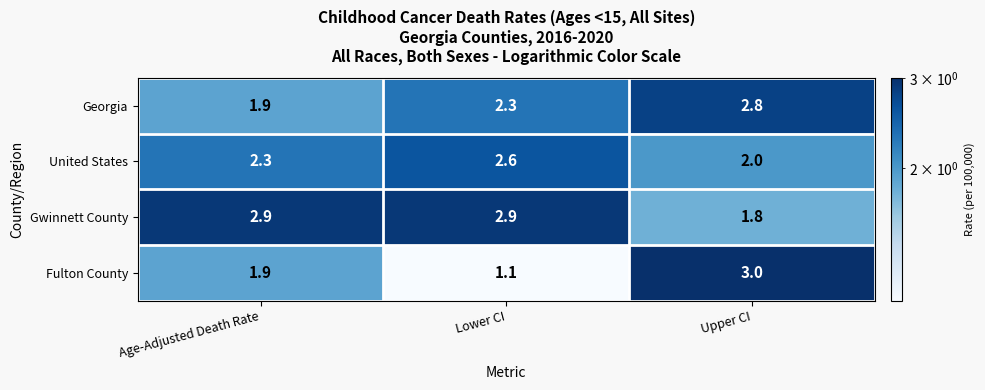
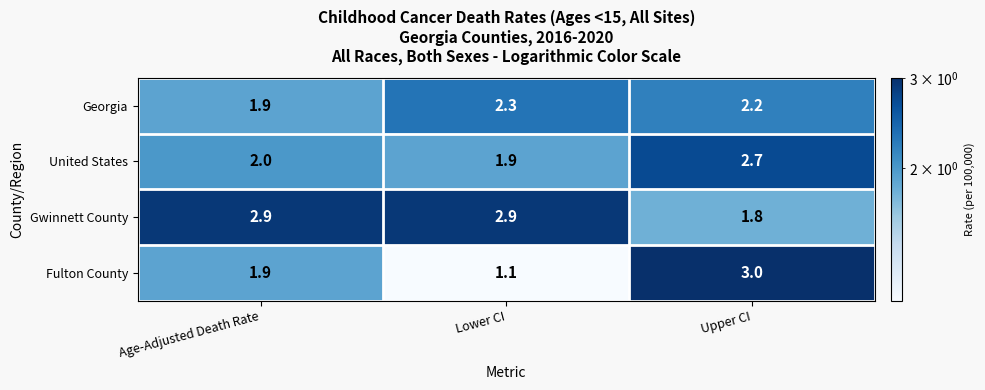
Georgia, Upper CI: 2.8 -> 2.2
United States, Age-Adjusted Death Rate: 2.3 -> 2.0
United States, Lower CI: 2.6 -> 1.9
United States, Upper CI: 2.0 -> 2.7
